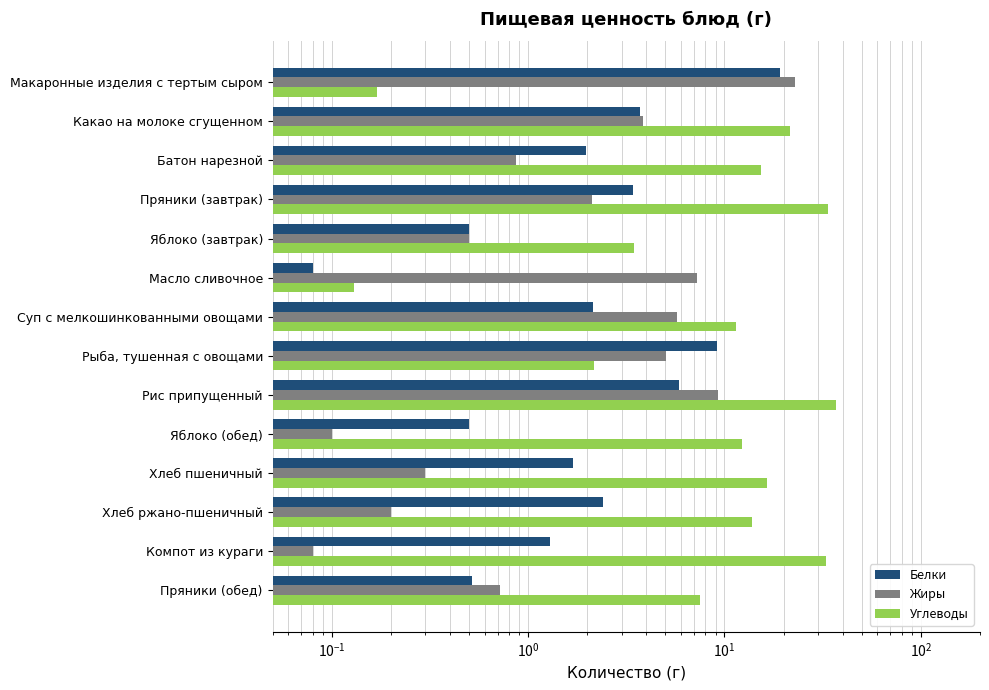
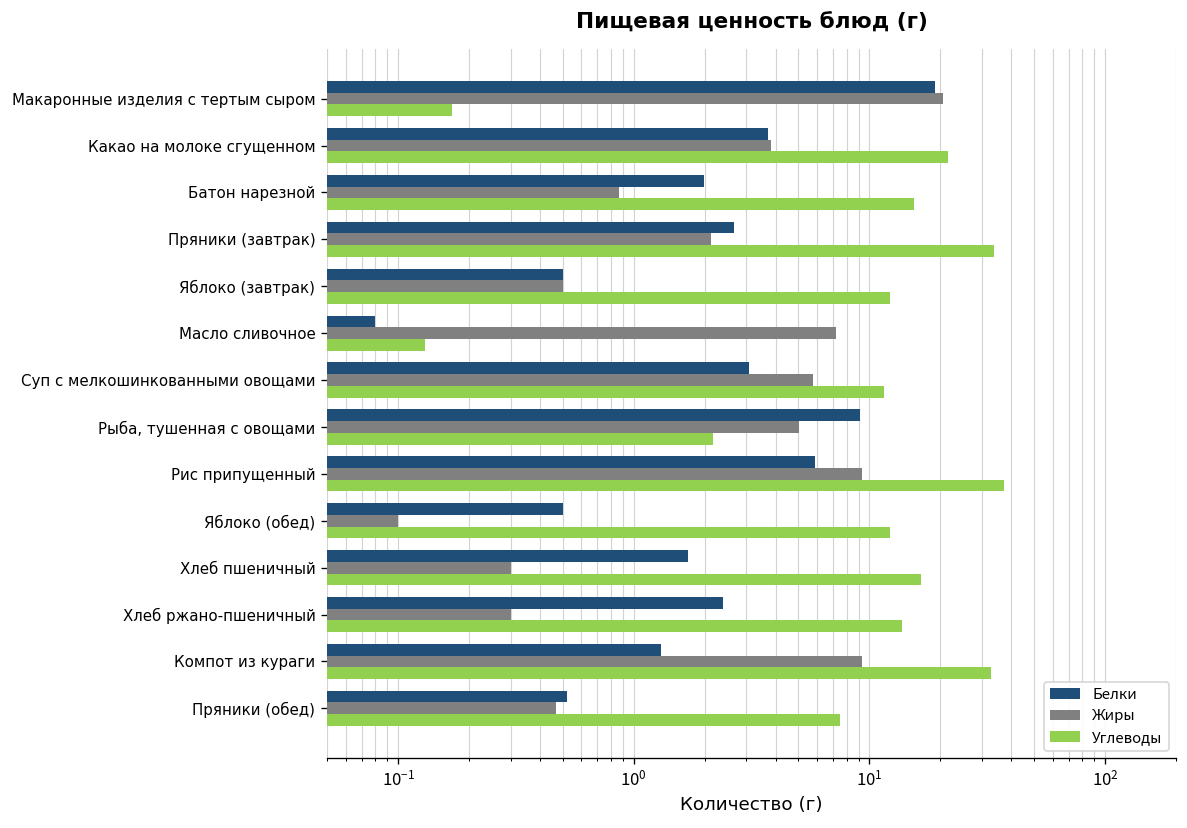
Жиры, Макаронные изделия с тертым сыром: 23 -> 21
Белки, Пряники (завтрак): 3.4 -> 2.7
Углеводы, Яблоко (завтрак): 3.5 -> 12
Белки, Суп с мелкошинкованными овощами: 2.1 -> 3.1
Жиры, Хлеб ржано-пшеничный: 0.2 -> 0.3
Жиры, Компот из кураги: 0.08 -> 9
Жиры, Пряники (обед): 0.72 -> 0.47
